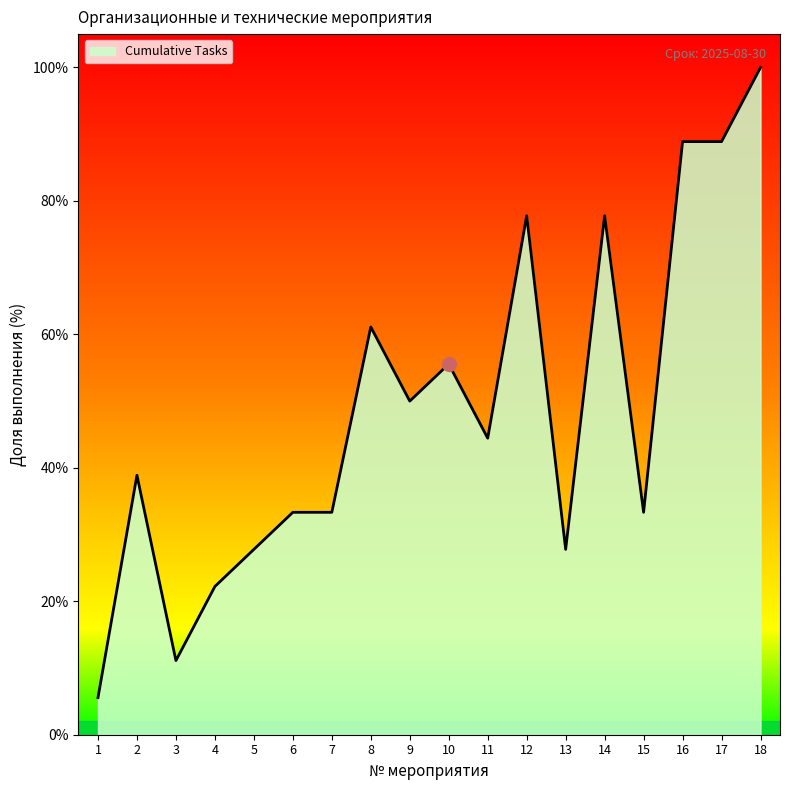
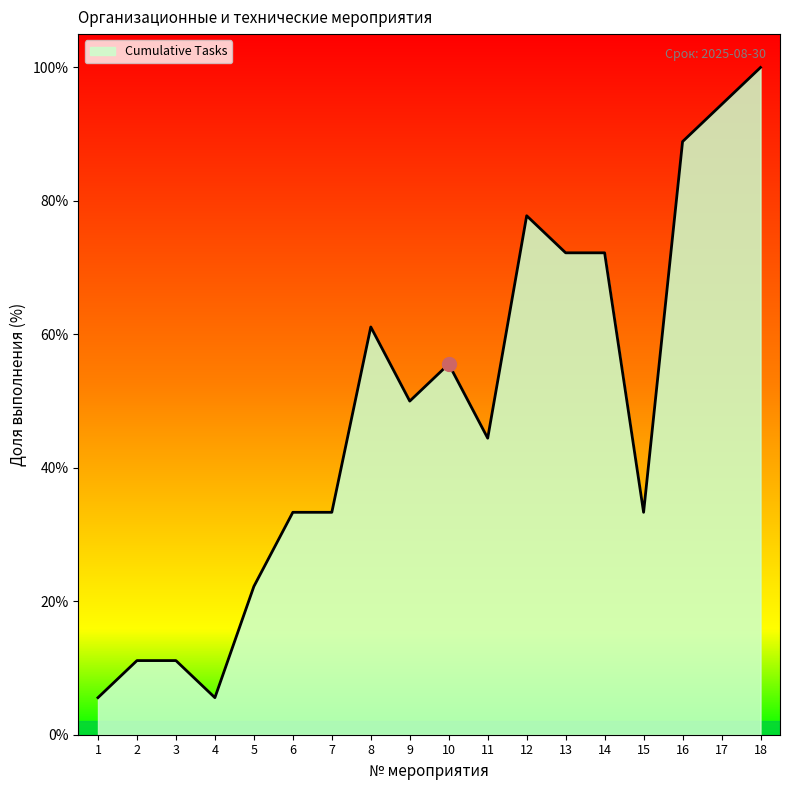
Cumulative Tasks, 2: 39% -> 11%
Cumulative Tasks, 4: 22% -> 6%
Cumulative Tasks, 5: 28% -> 22%
Cumulative Tasks, 13: 28% -> 72%
Cumulative Tasks, 14: 78% -> 72%
Cumulative Tasks, 17: 89% -> 94%
